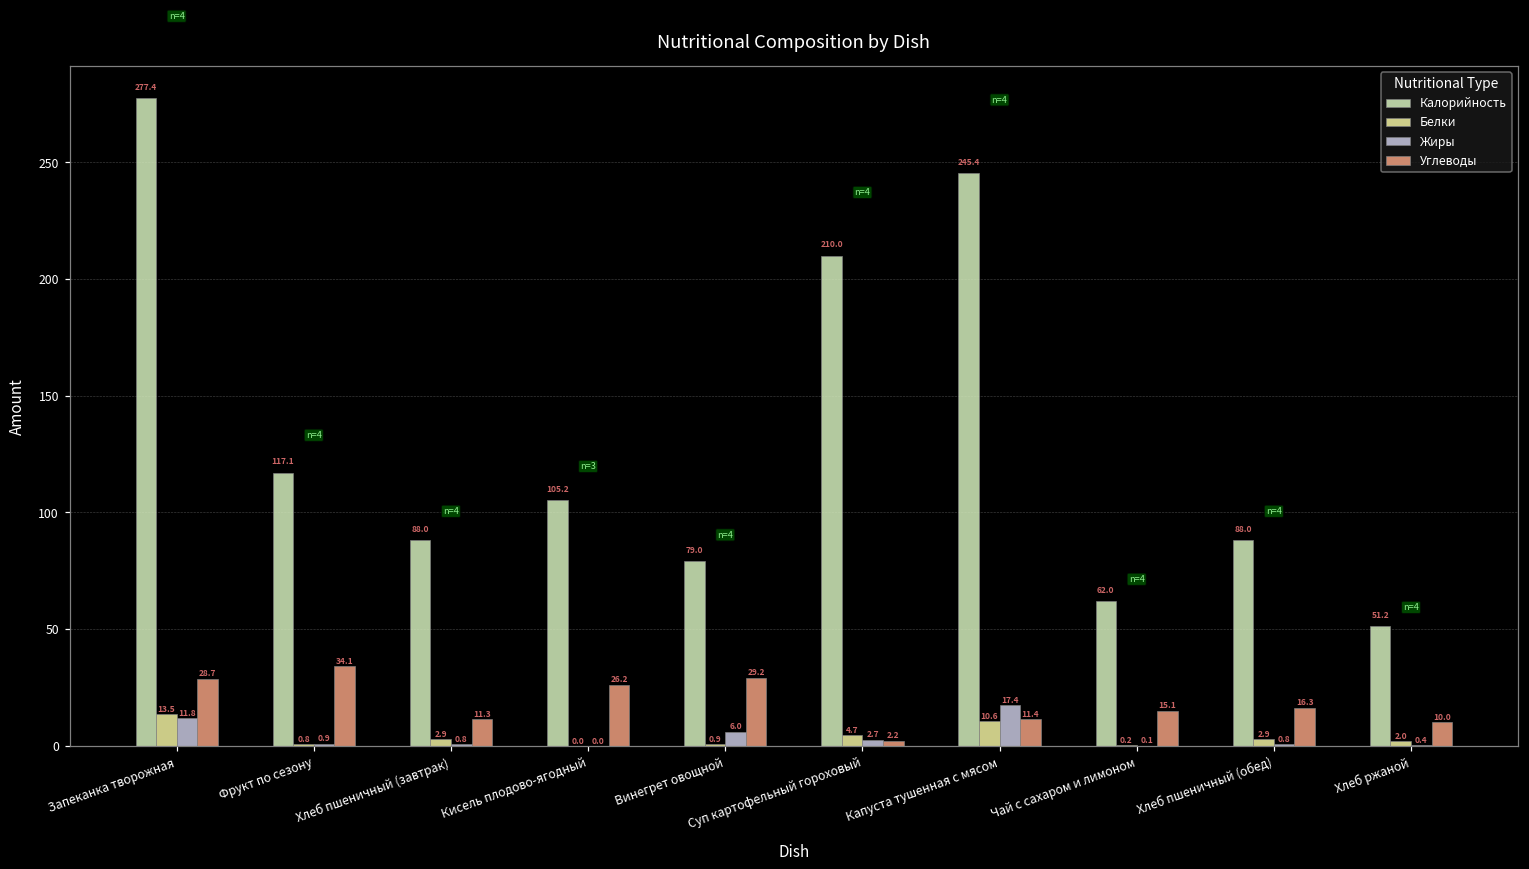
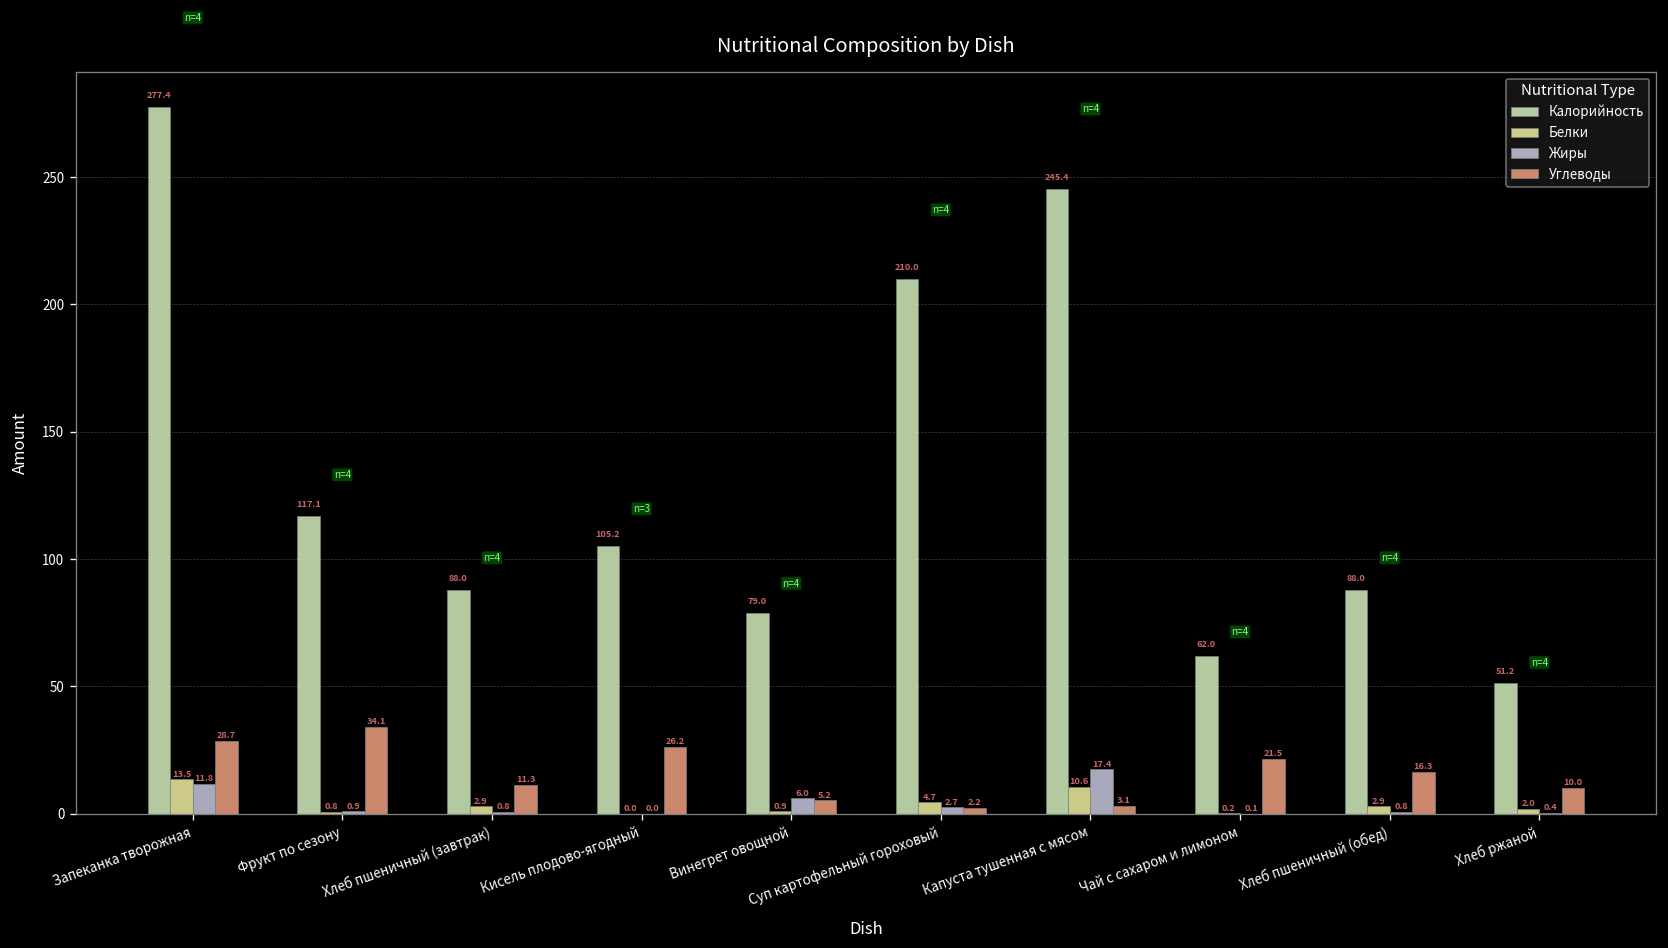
Углеводы, Винегрет овощной: 29.2 -> 5.2
Углеводы, Капуста тушенная с мясом: 11.4 -> 3.1
Углеводы, Чай с сахаром и лимоном: 15.1 -> 21.5
